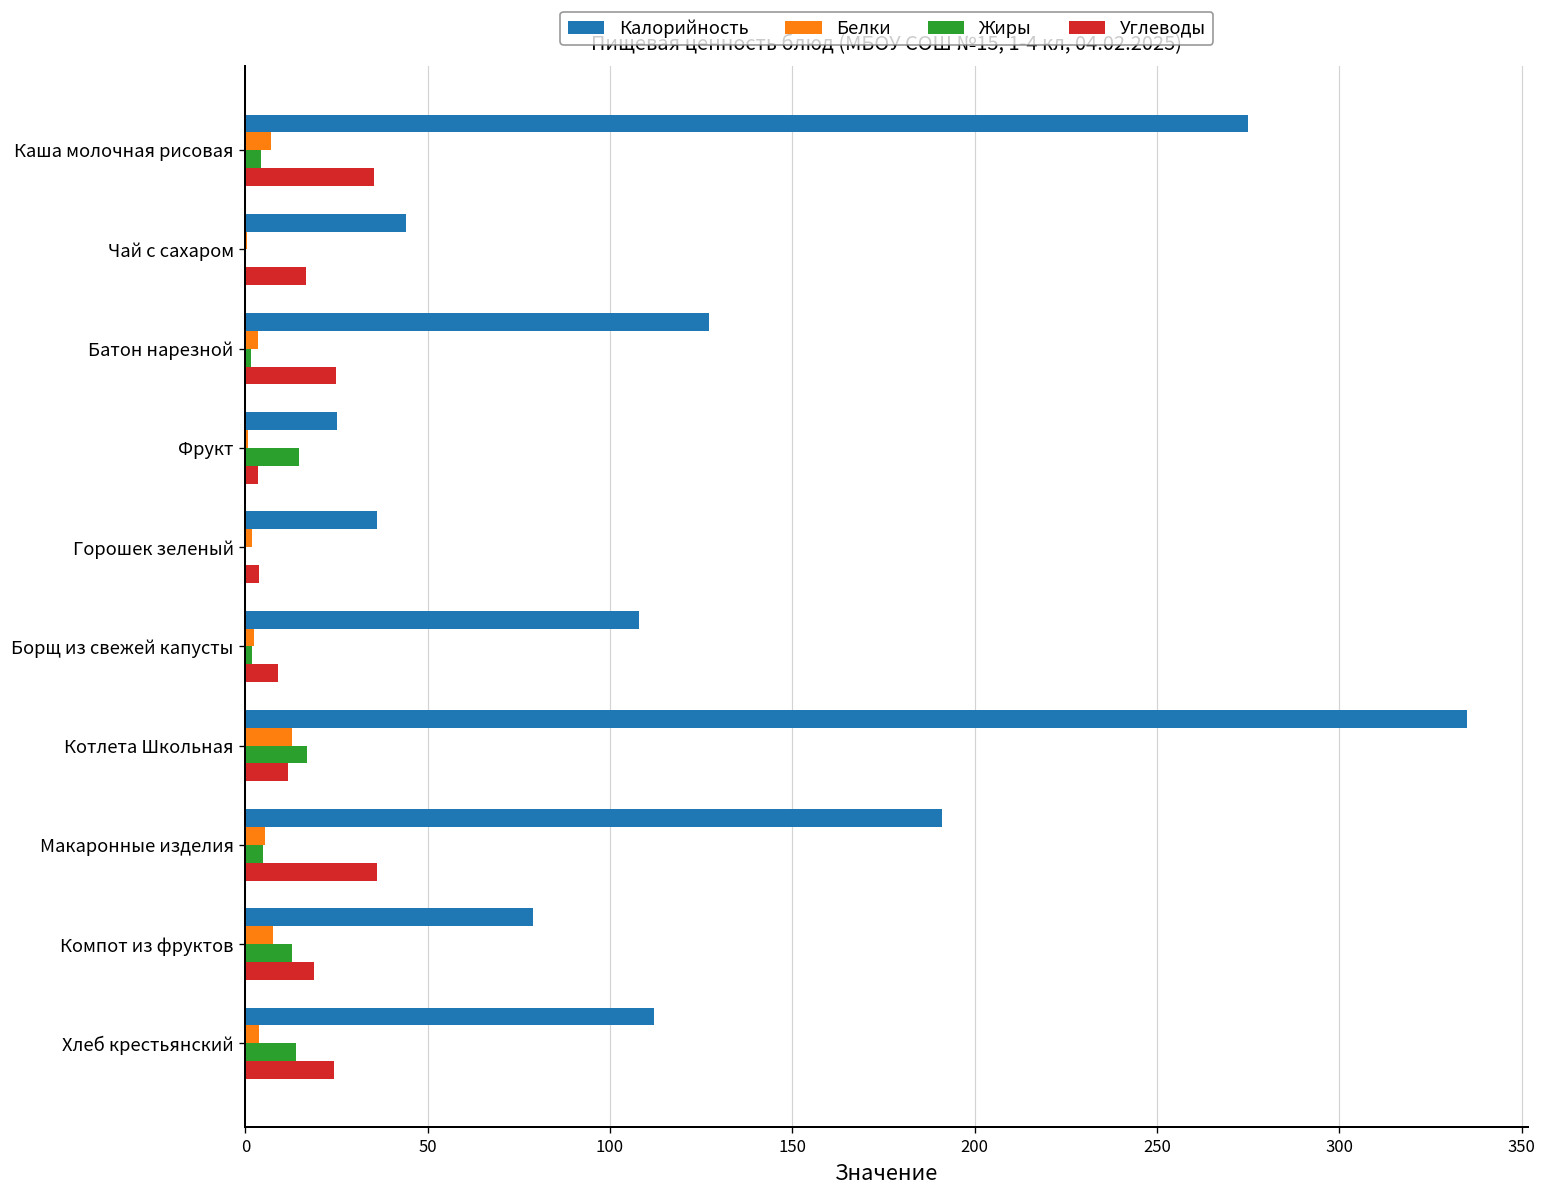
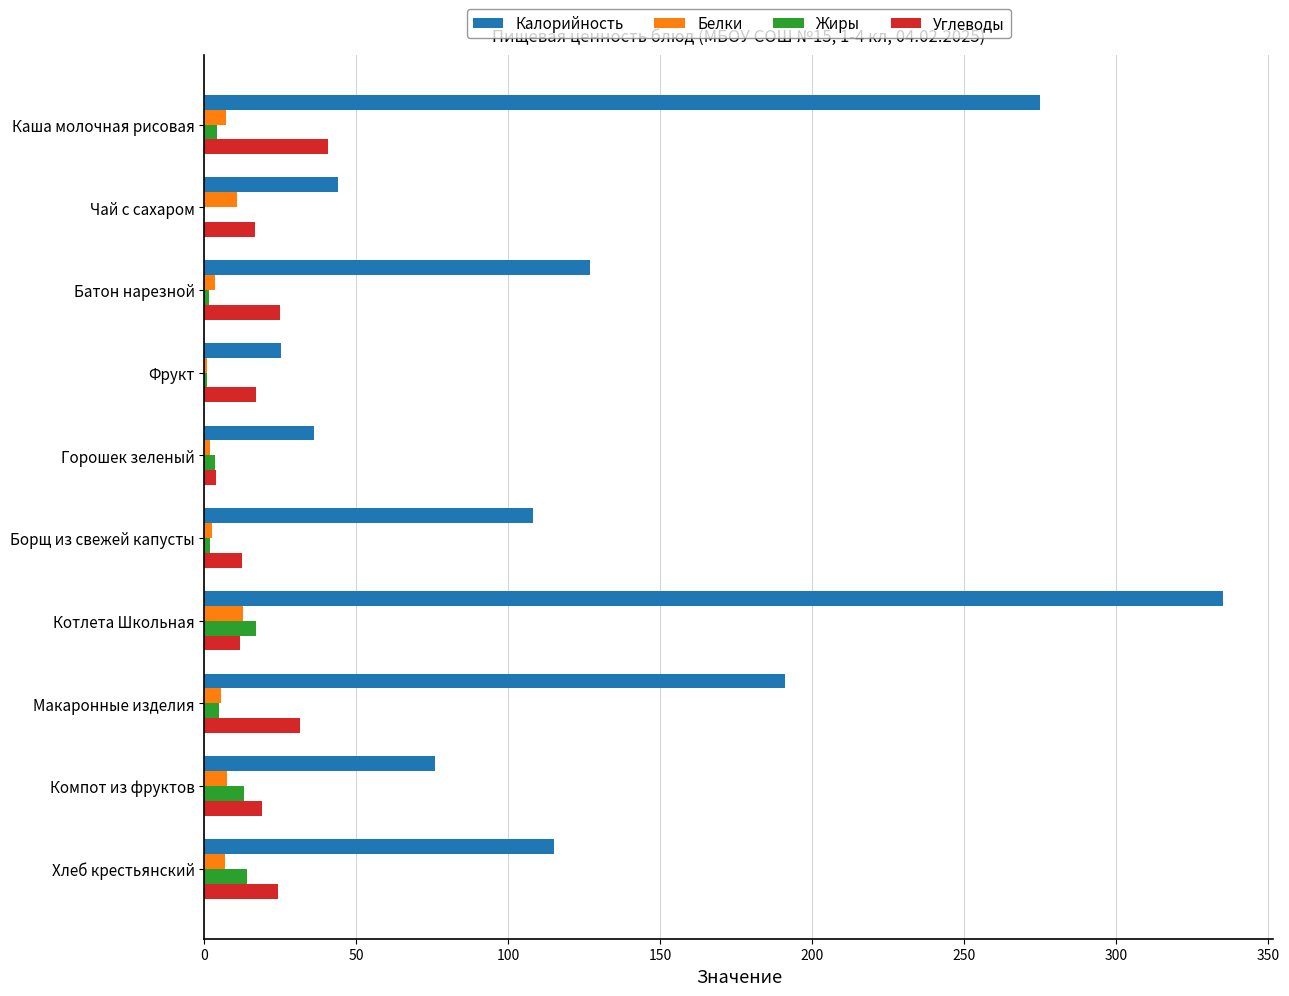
Углеводы, Каша молочная рисовая: 35 -> 41
Белки, Чай с сахаром: 0 -> 11
Жиры, Фрукт: 15 -> 1
Углеводы, Фрукт: 3 -> 17
Жиры, Горошек зеленый: 0 -> 4
Углеводы, Борщ из свежей капусты: 9 -> 12
Углеводы, Макаронные изделия: 36 -> 31
Калорийность, Компот из фруктов: 79 -> 76
Калорийность, Хлеб крестьянский: 112 -> 115
Белки, Хлеб крестьянский: 4 -> 7
